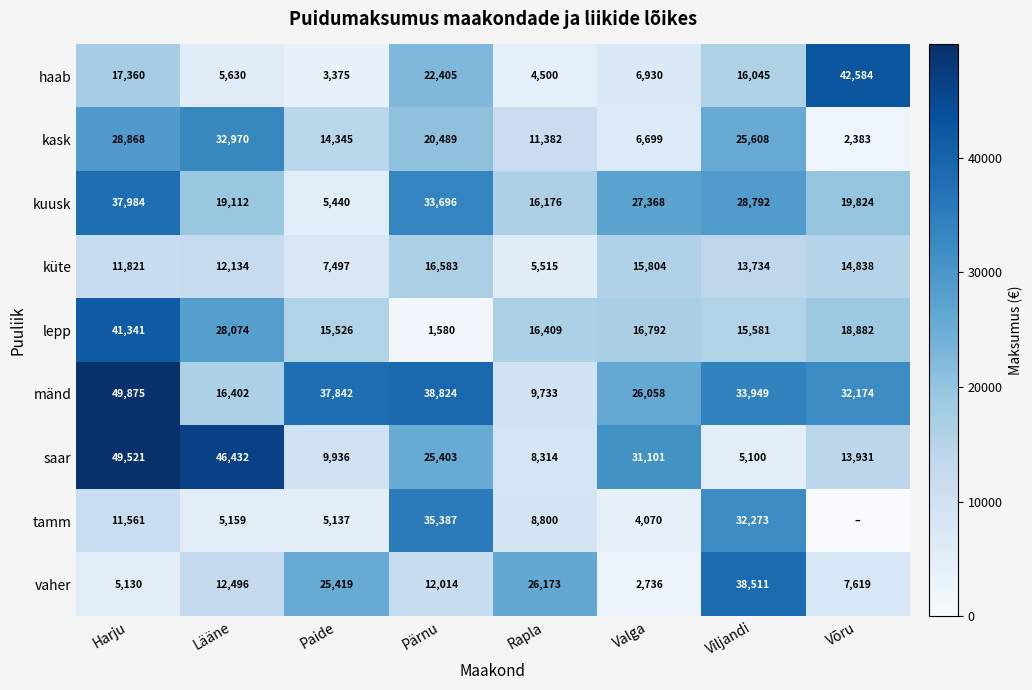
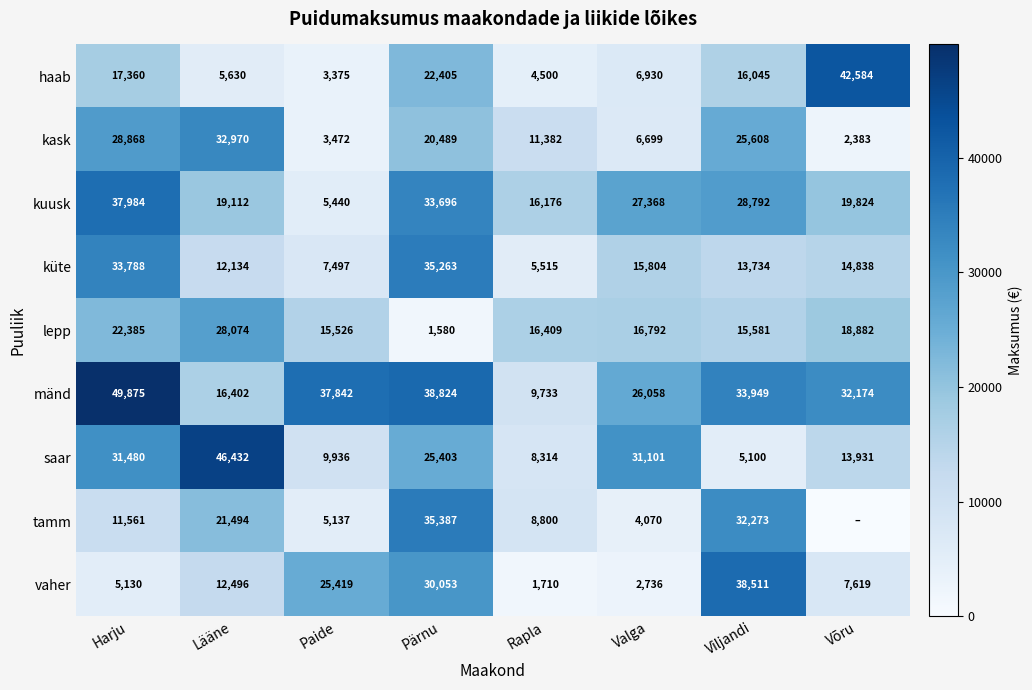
kask, Paide: 14,345 -> 3,472
küte, Harju: 11,821 -> 33,788
küte, Pärnu: 16,583 -> 35,263
lepp, Harju: 41,341 -> 22,385
saar, Harju: 49,521 -> 31,480
tamm, Lääne: 5,159 -> 21,494
vaher, Pärnu: 12,014 -> 30,053
vaher, Rapla: 26,173 -> 1,710
